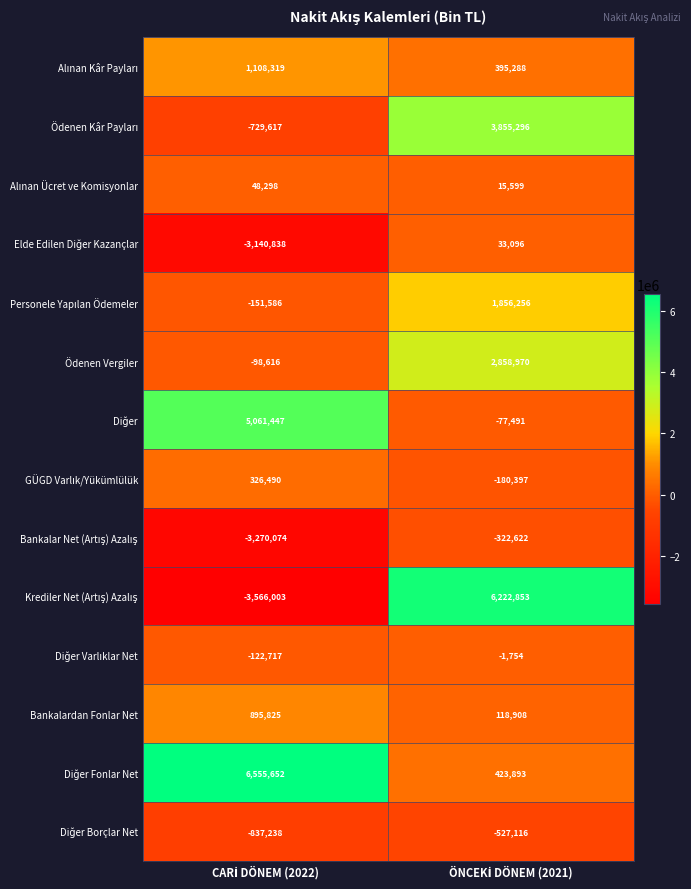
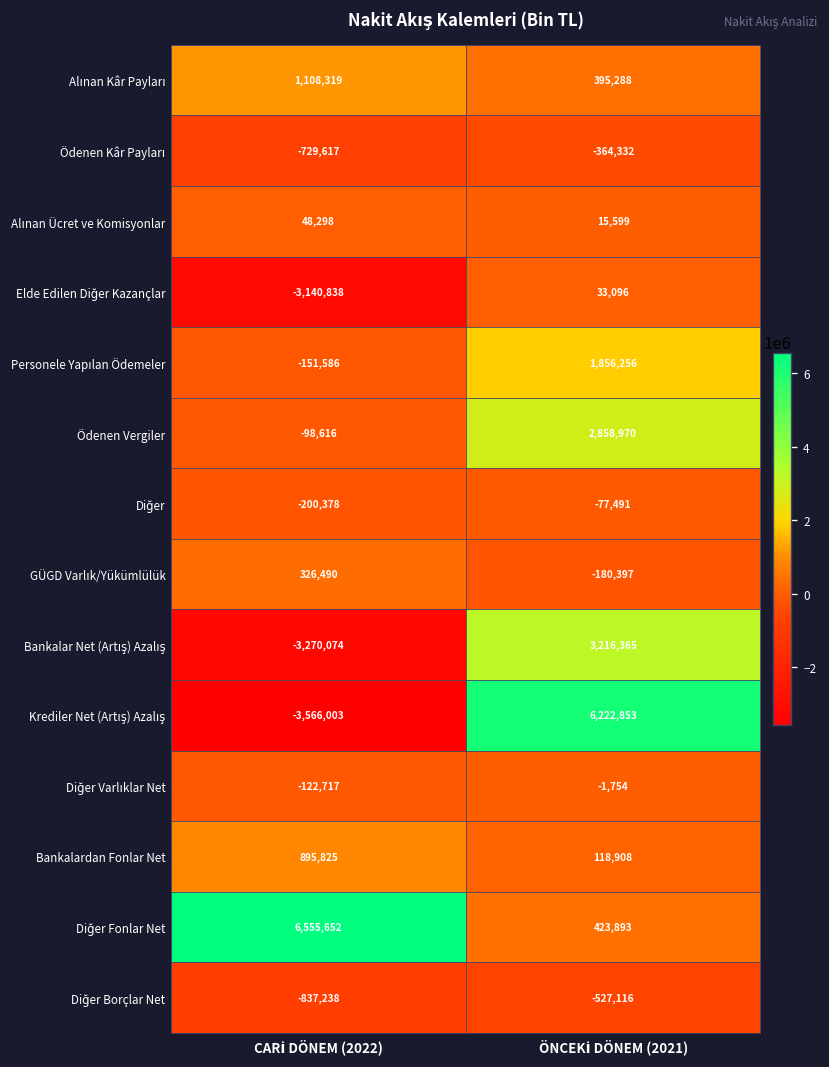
Ödenen Kâr Payları, ÖNCEKİ DÖNEM (2021): 3,855,296 -> -364,332
Diğer, CARİ DÖNEM (2022): 5,061,447 -> -200,378
Bankalar Net (Artış) Azalış, ÖNCEKİ DÖNEM (2021): -322,622 -> 3,216,365
